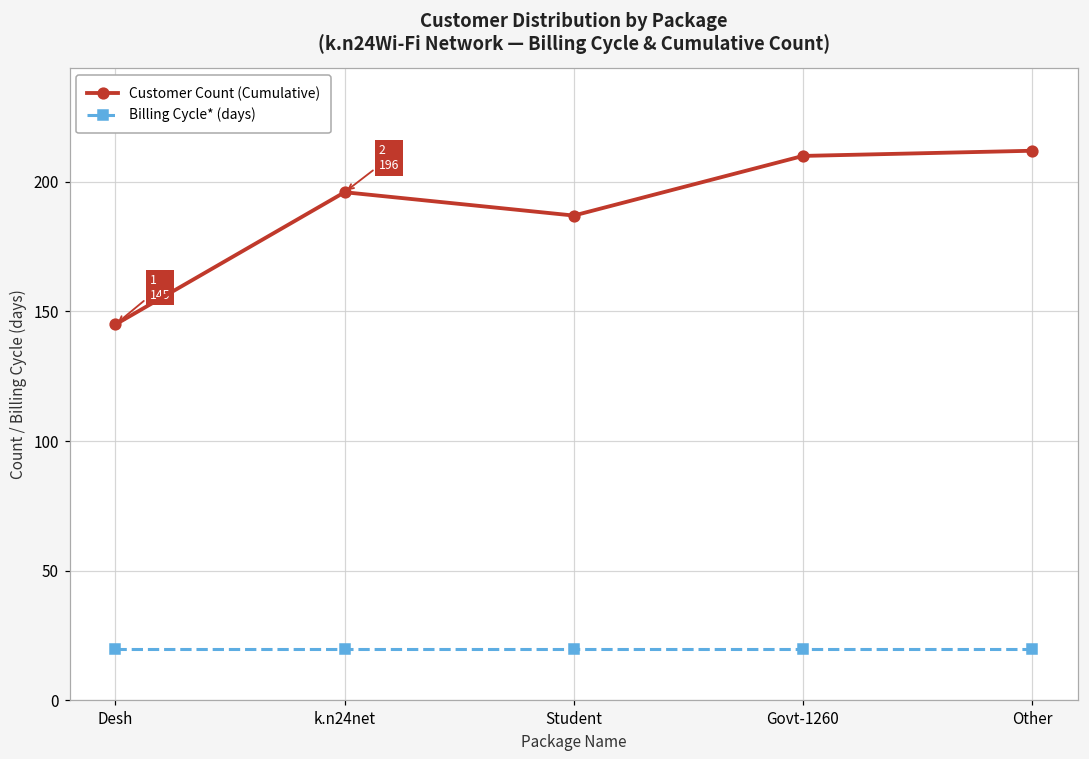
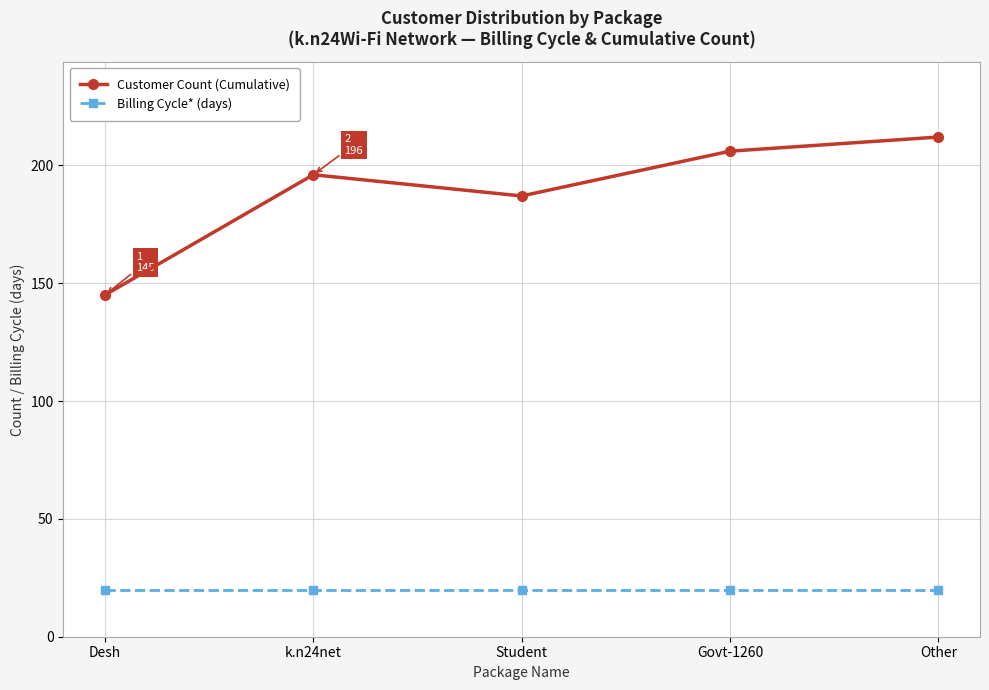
Customer Count (Cumulative), Govt-1260: 210 -> 206
